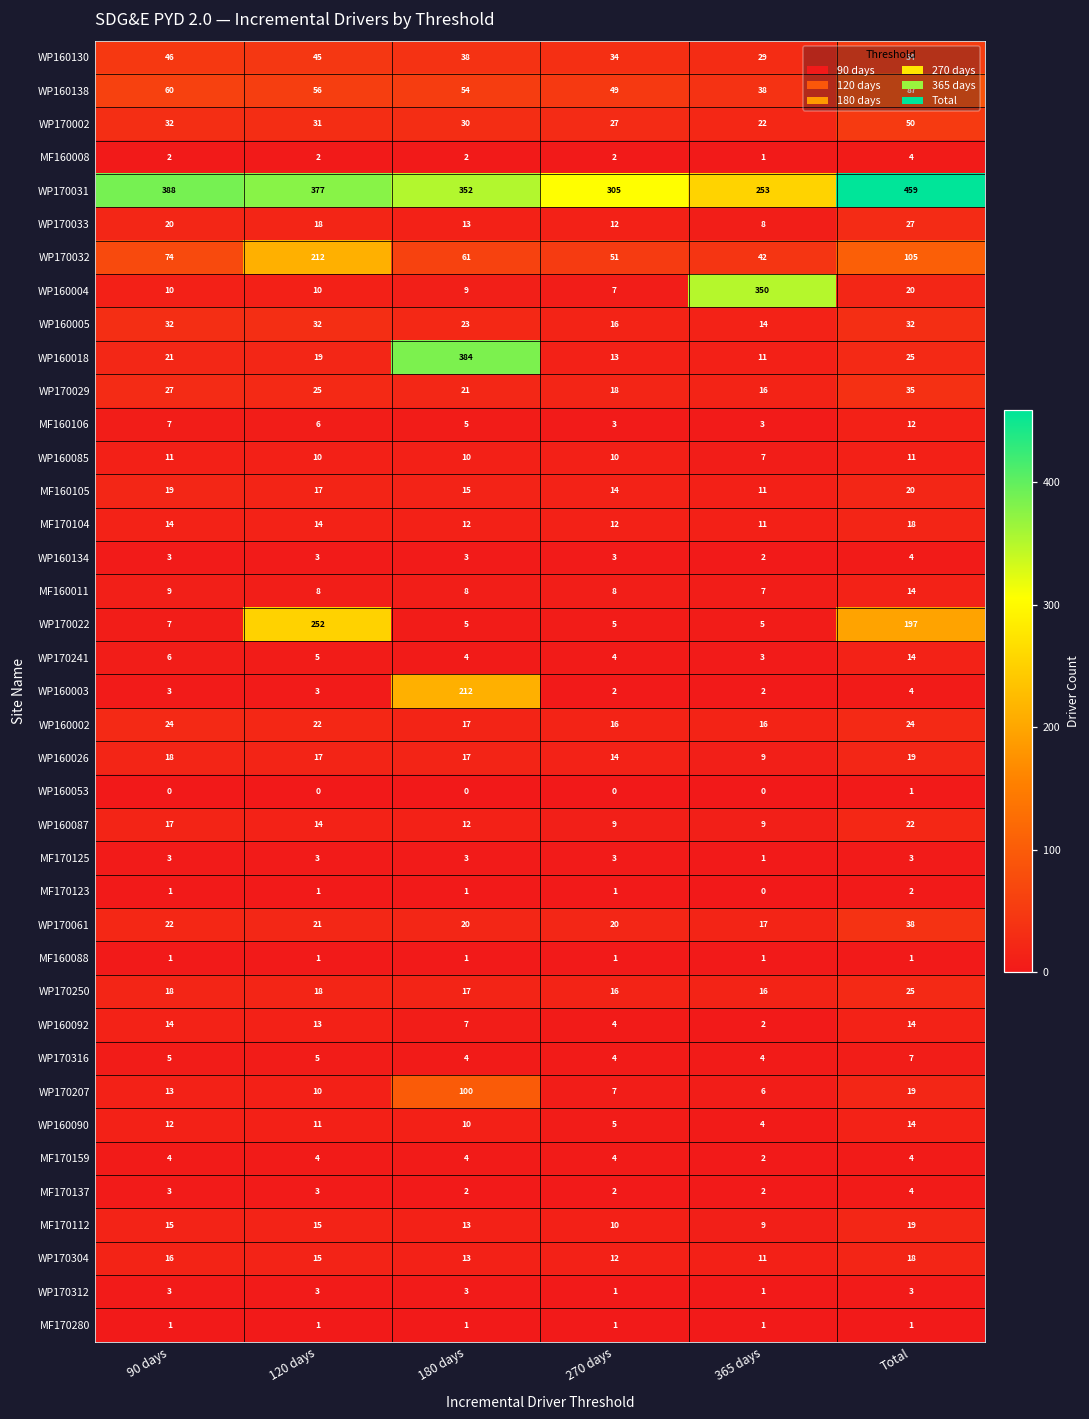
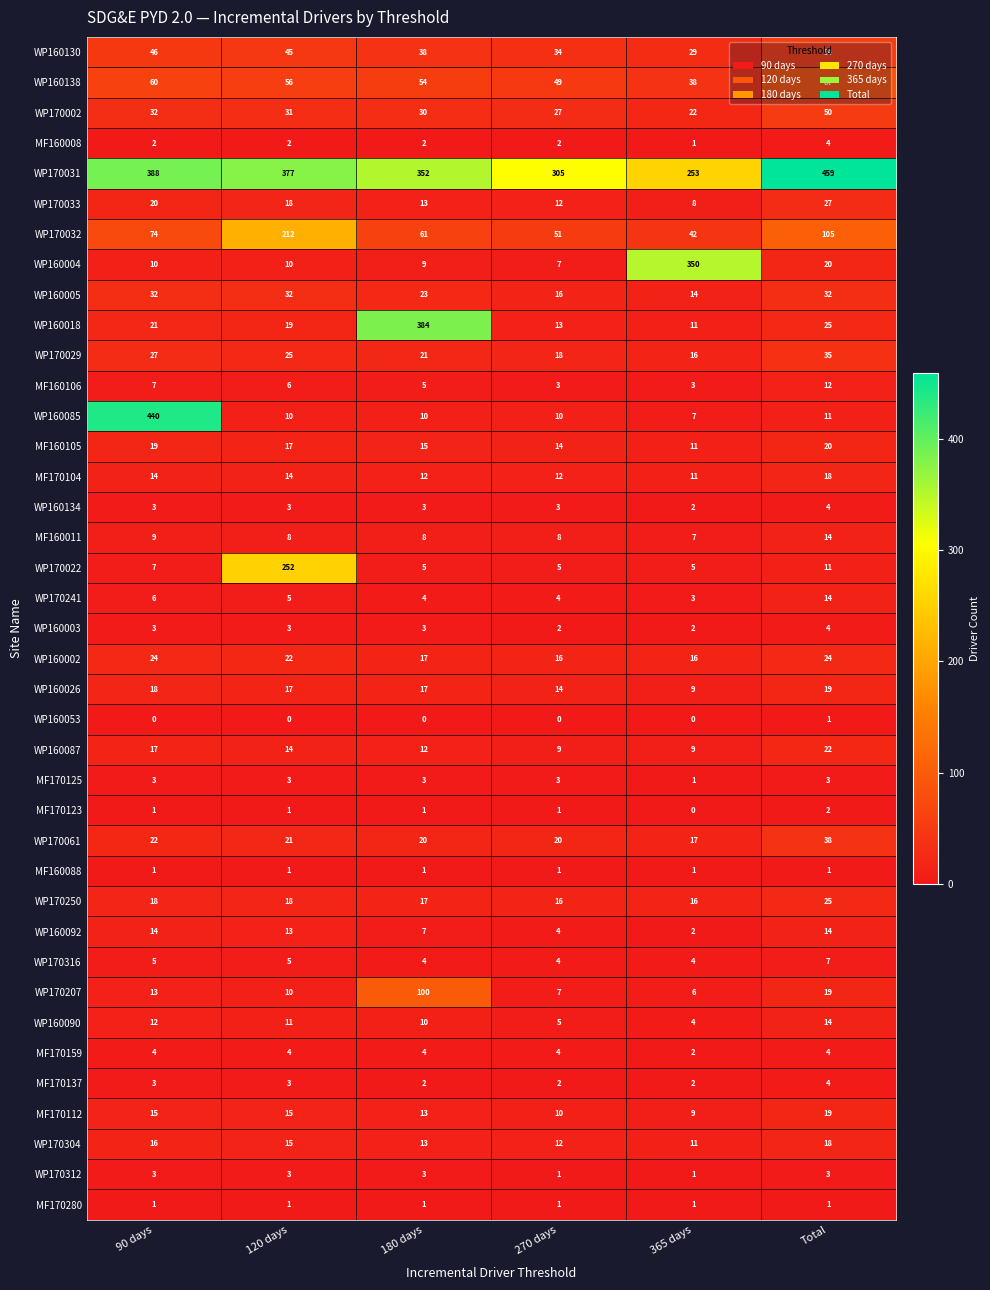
WP160085, 90 days: 11 -> 440
WP170022, Total: 197 -> 11
WP160003, 180 days: 212 -> 3
